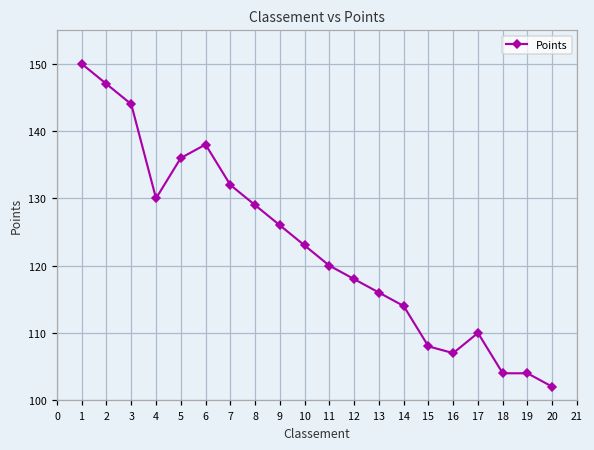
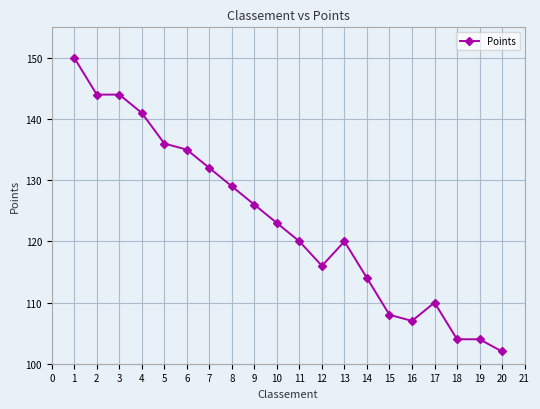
2: 147 -> 144
4: 130 -> 141
6: 138 -> 135
12: 118 -> 116
13: 116 -> 120
